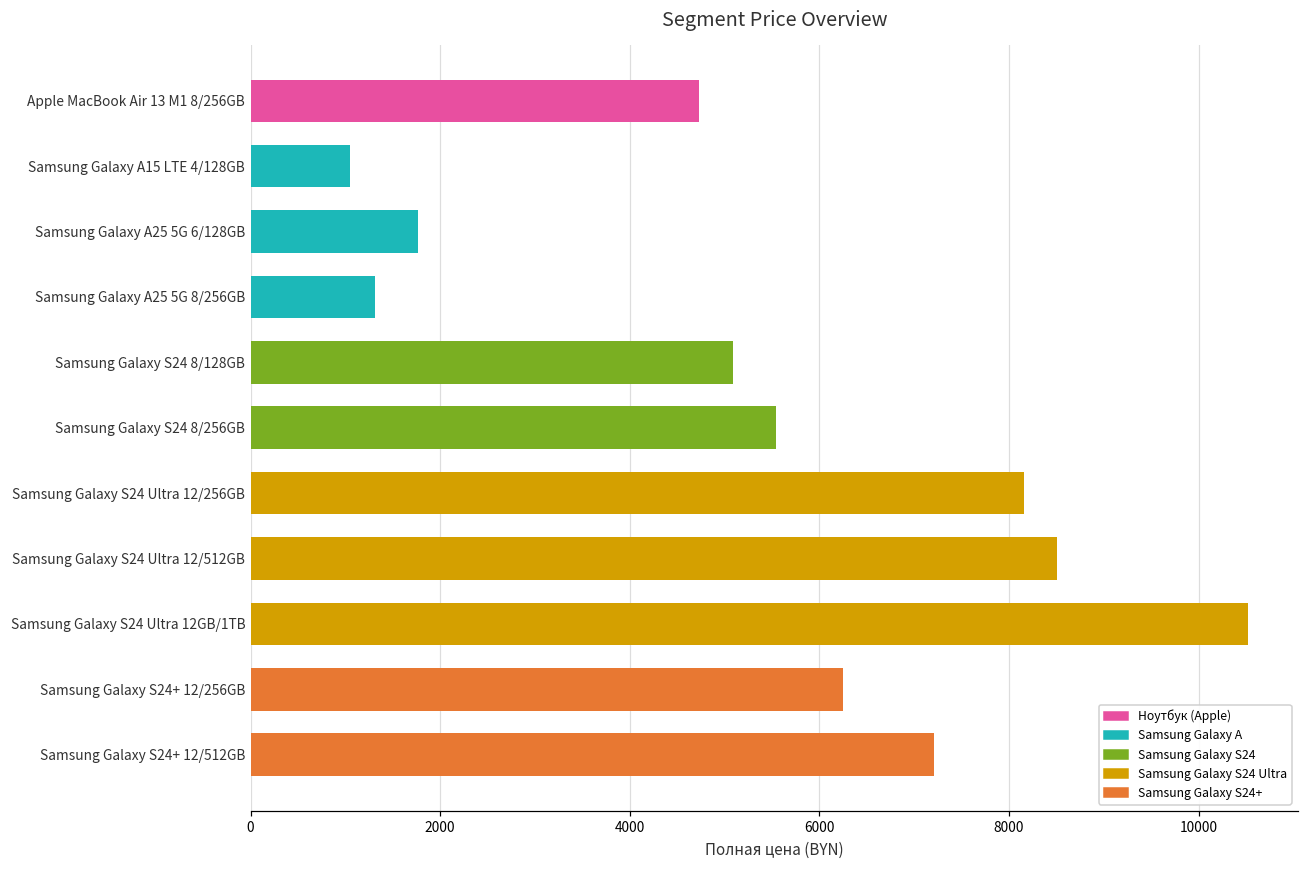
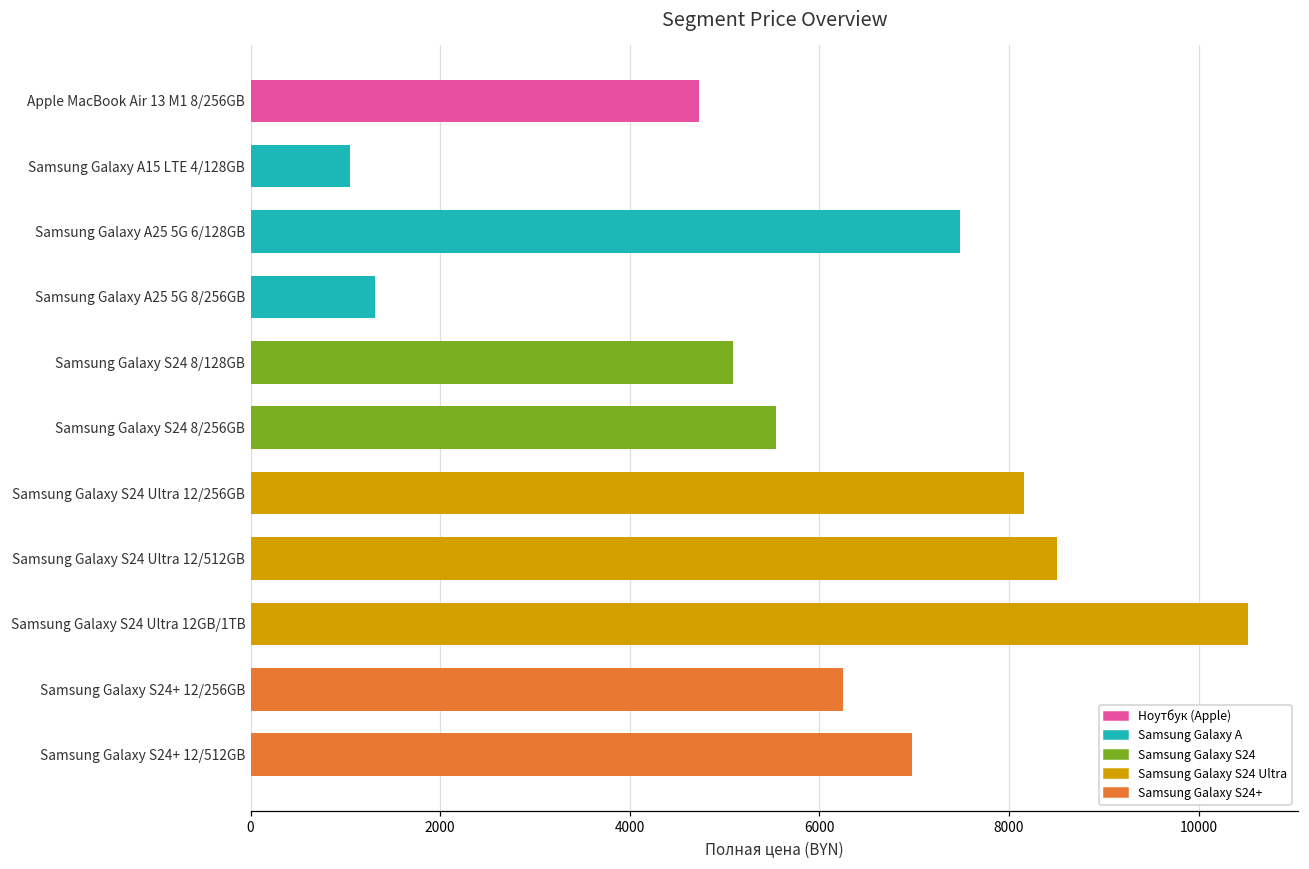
Samsung Galaxy A25 5G 6/128GB: 1800 -> 7500
Samsung Galaxy S24+ 12/512GB: 7200 -> 7000
